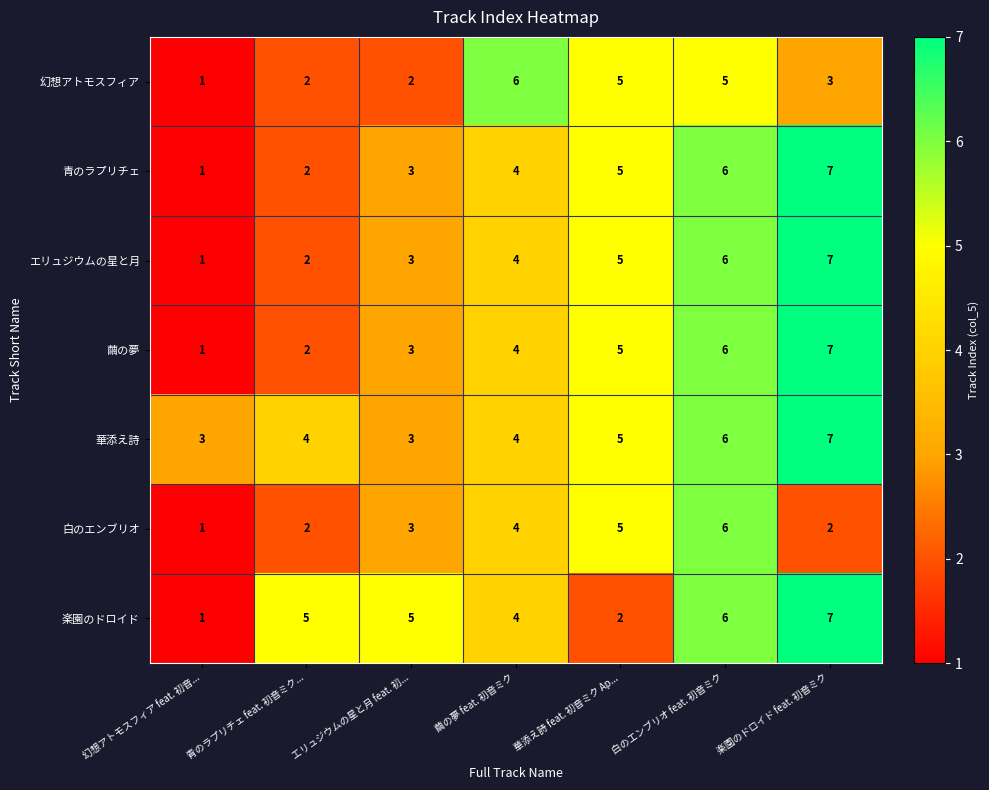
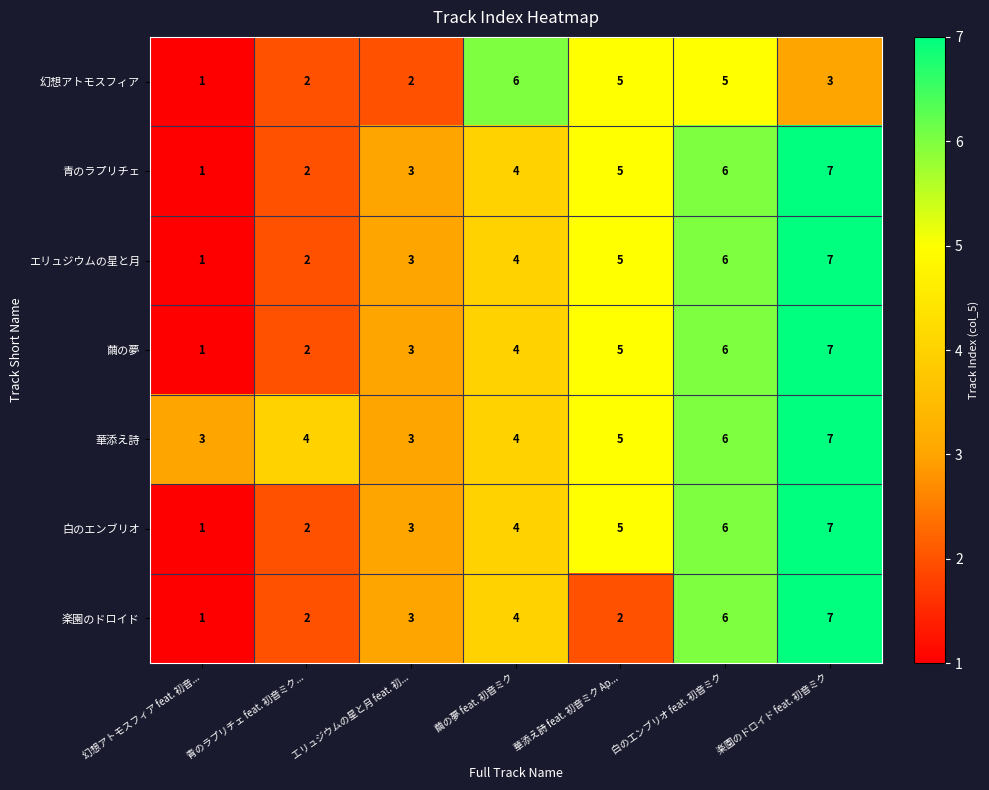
白のエンブリオ, 楽園のドロイド feat. 初音ミク: 2 -> 7
楽園のドロイド, 青のラプリチェ feat. 初音ミク...: 5 -> 2
楽園のドロイド, エリュジウムの星と月 feat. 初...: 5 -> 3
